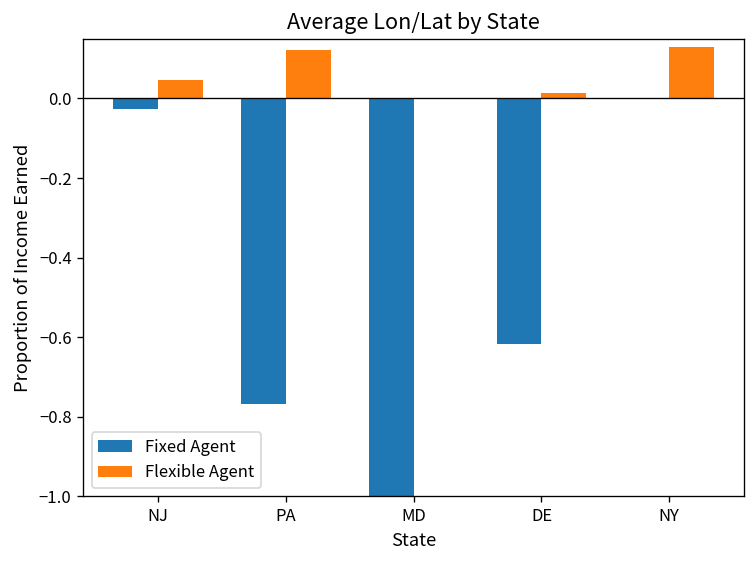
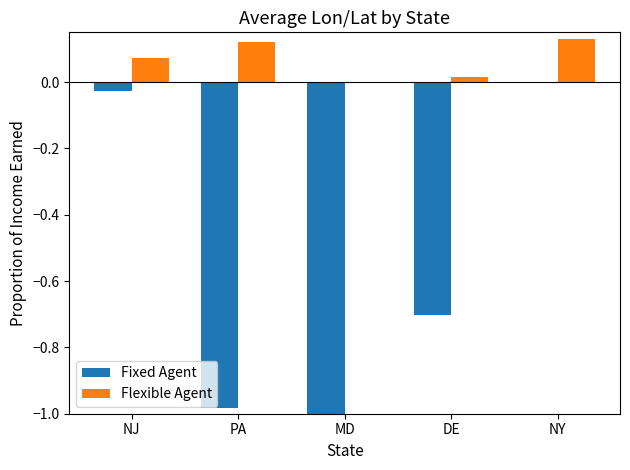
Flexible Agent, NJ: 0.05 -> 0.07
Fixed Agent, PA: -0.77 -> -0.98
Fixed Agent, DE: -0.62 -> -0.70
